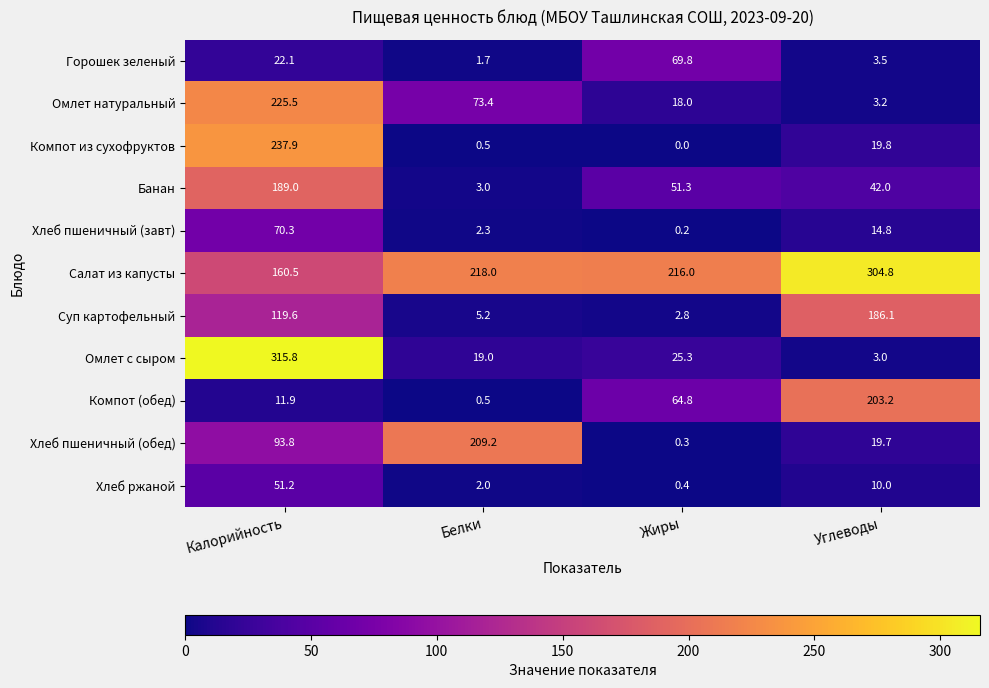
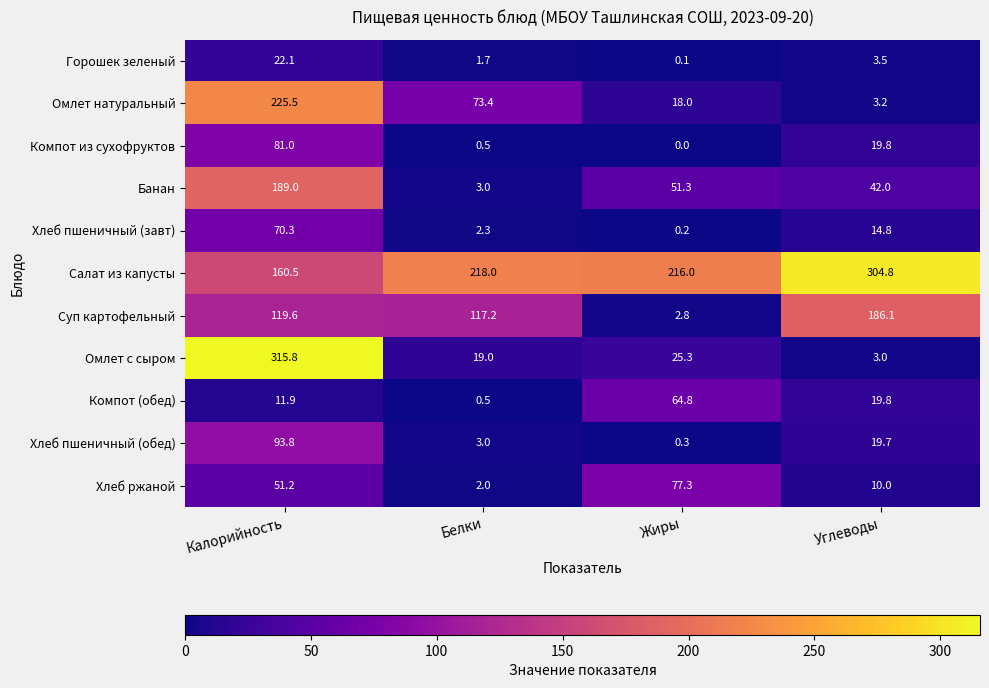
Горошек зеленый, Жиры: 69.8 -> 0.1
Компот из сухофруктов, Калорийность: 237.9 -> 81.0
Суп картофельный, Белки: 5.2 -> 117.2
Компот (обед), Углеводы: 203.2 -> 19.8
Хлеб пшеничный (обед), Белки: 209.2 -> 3.0
Хлеб ржаной, Жиры: 0.4 -> 77.3
